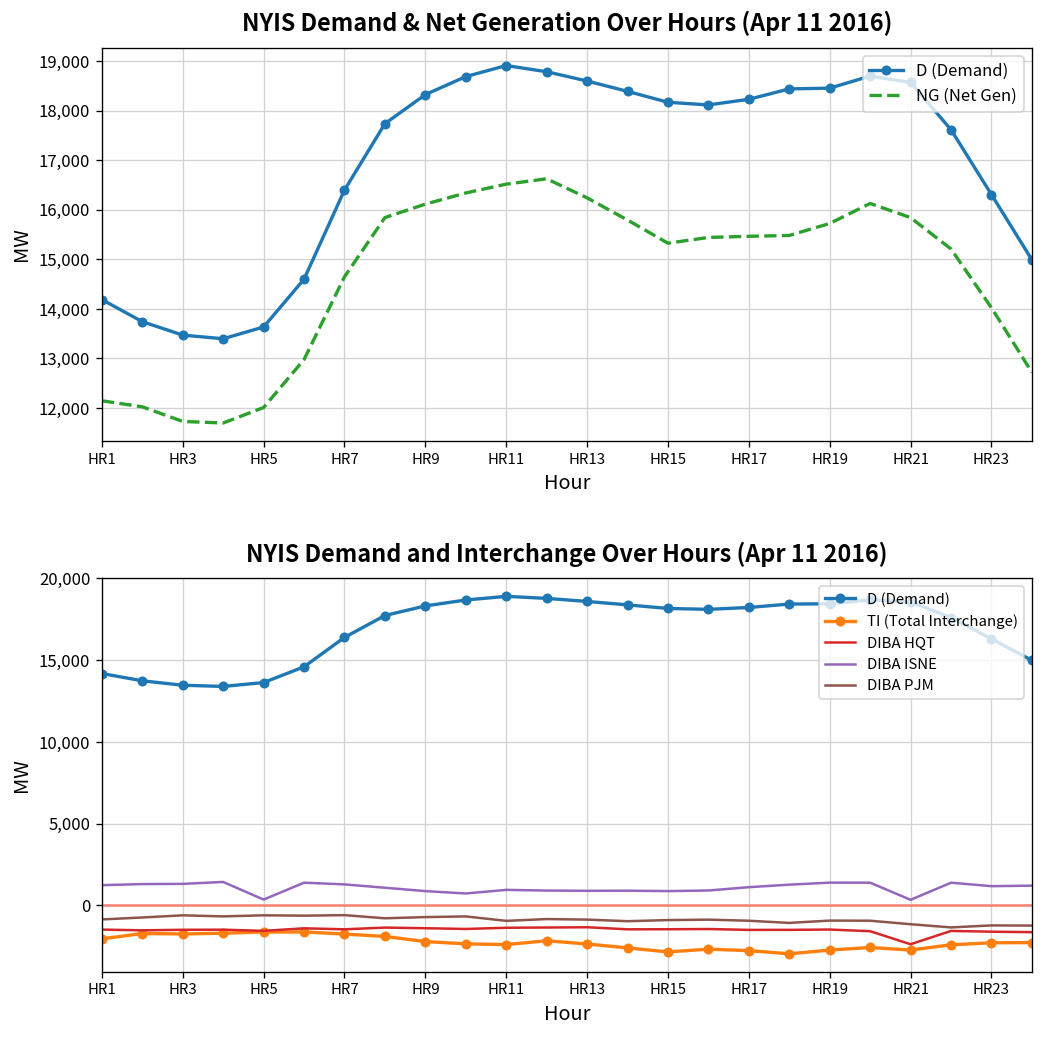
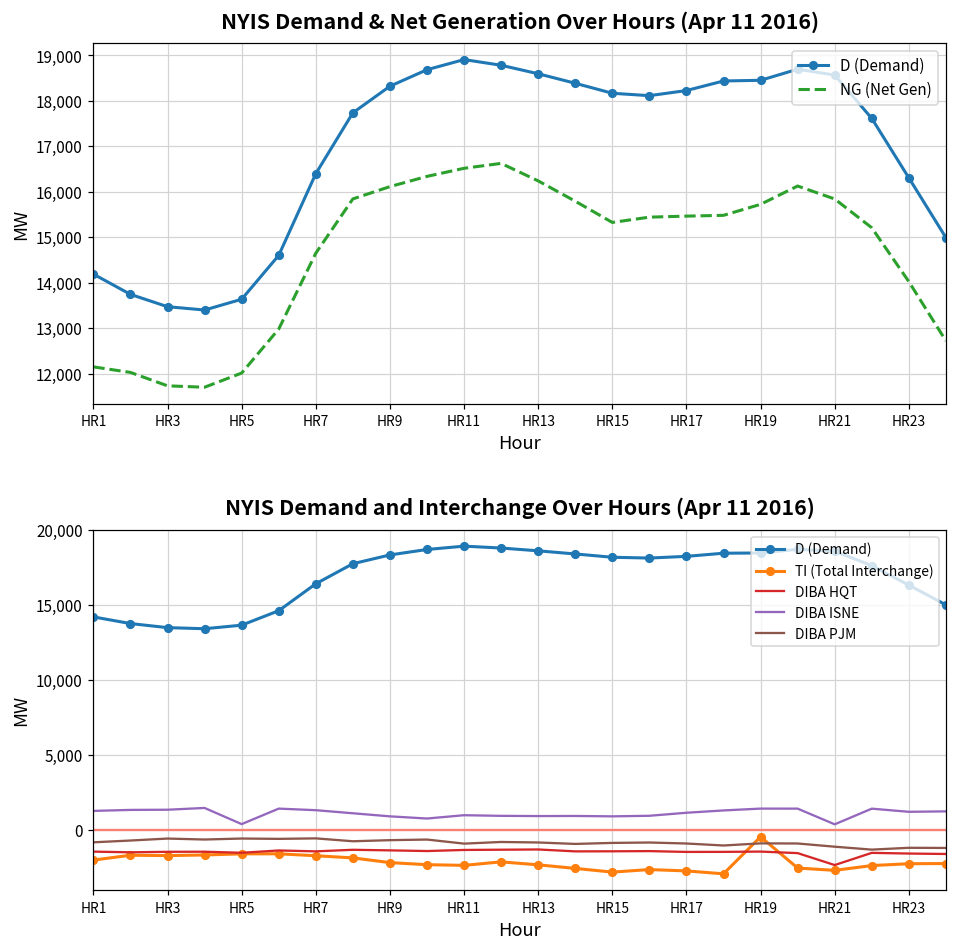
NYIS Demand and Interchange Over Hours (Apr 11 2016), TI (Total Interchange), HR19: -2,700 -> -500
